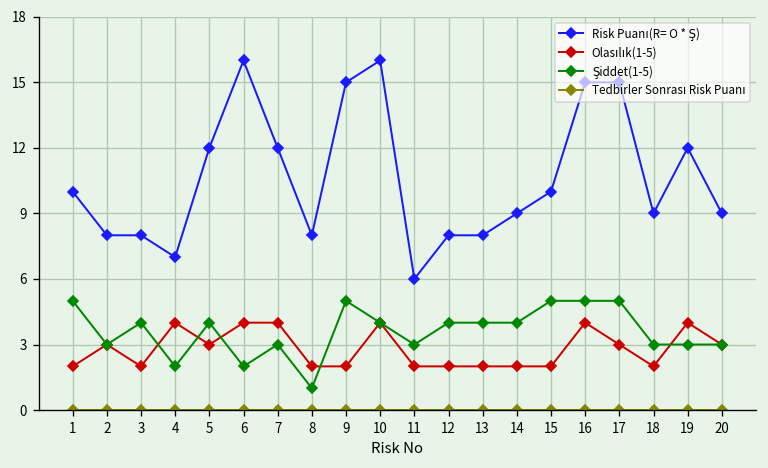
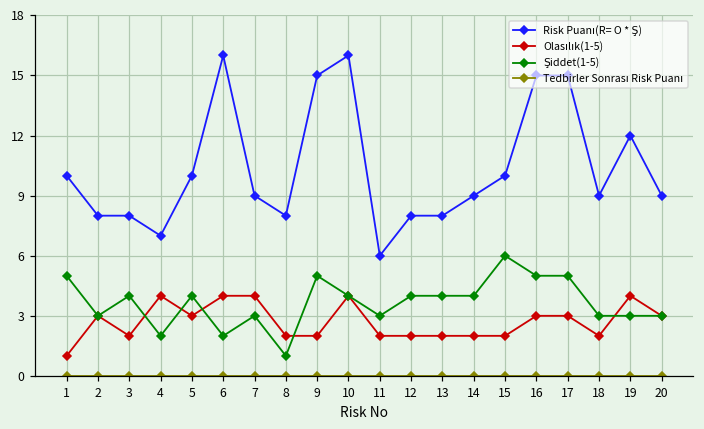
Olasılık(1-5), 1: 2 -> 1
Risk Puanı(R= O * Ş), 5: 12 -> 10
Risk Puanı(R= O * Ş), 7: 12 -> 9
Şiddet(1-5), 15: 5 -> 6
Olasılık(1-5), 16: 4 -> 3
